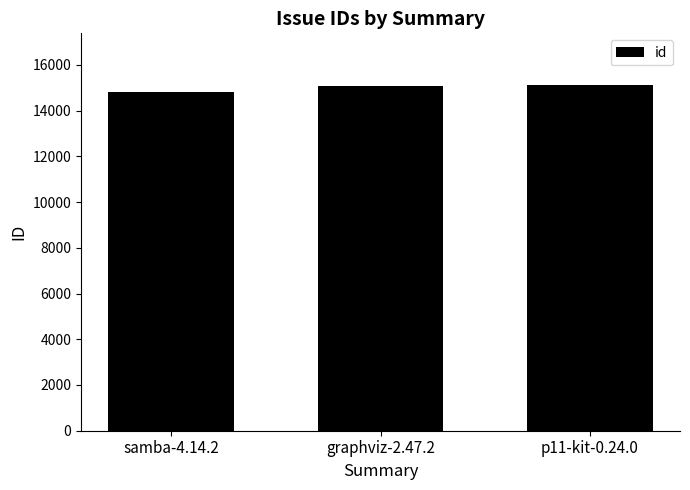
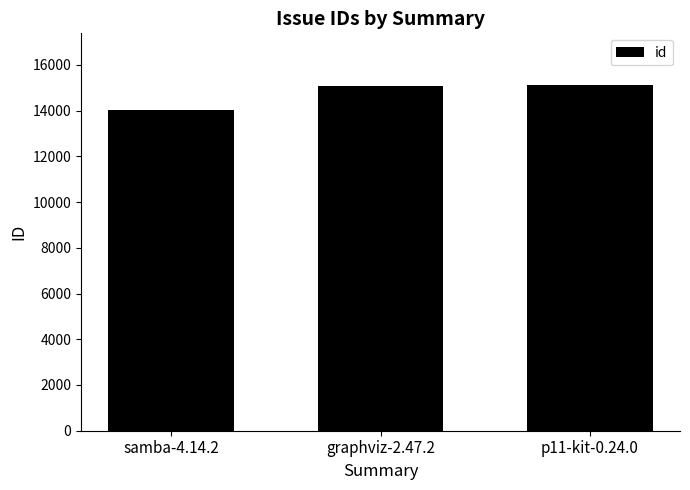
samba-4.14.2: 14800 -> 14000
